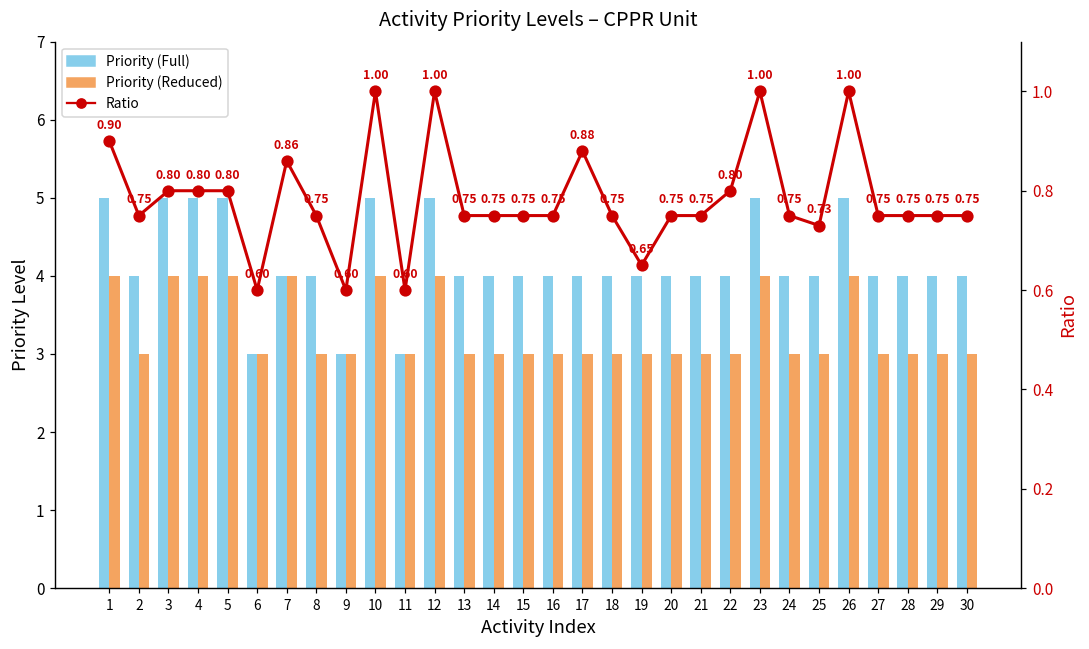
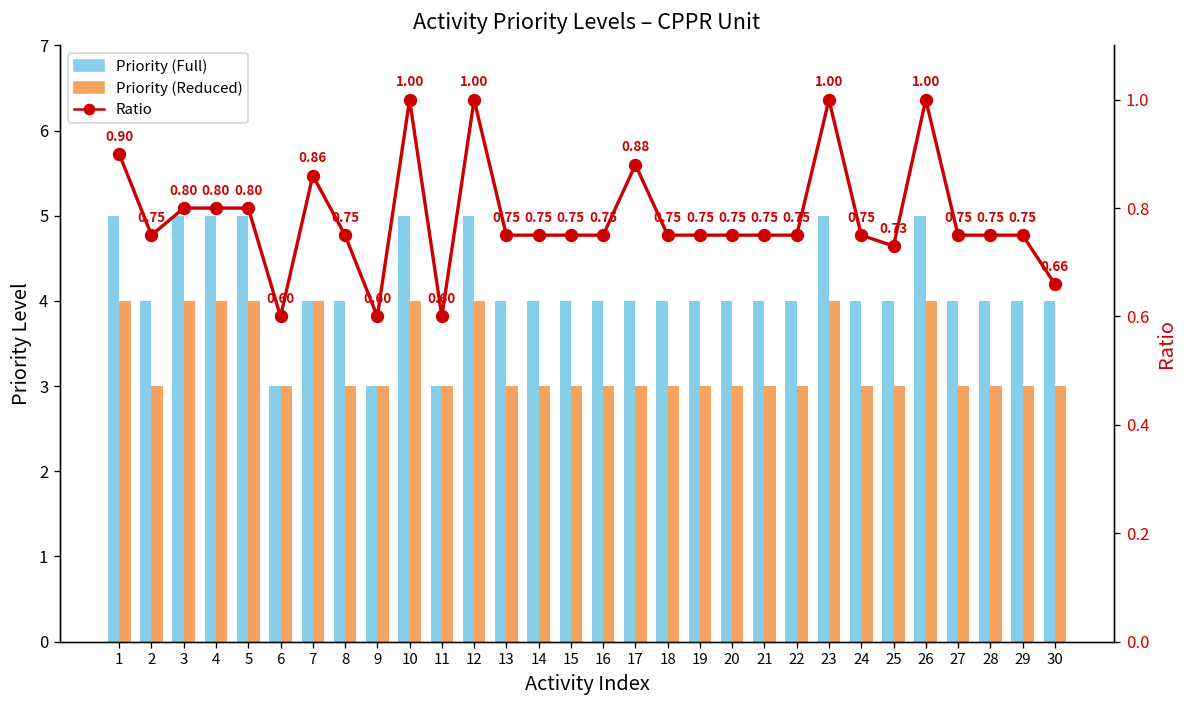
Ratio, 19: 0.65 -> 0.75
Ratio, 22: 0.80 -> 0.75
Ratio, 30: 0.75 -> 0.66
